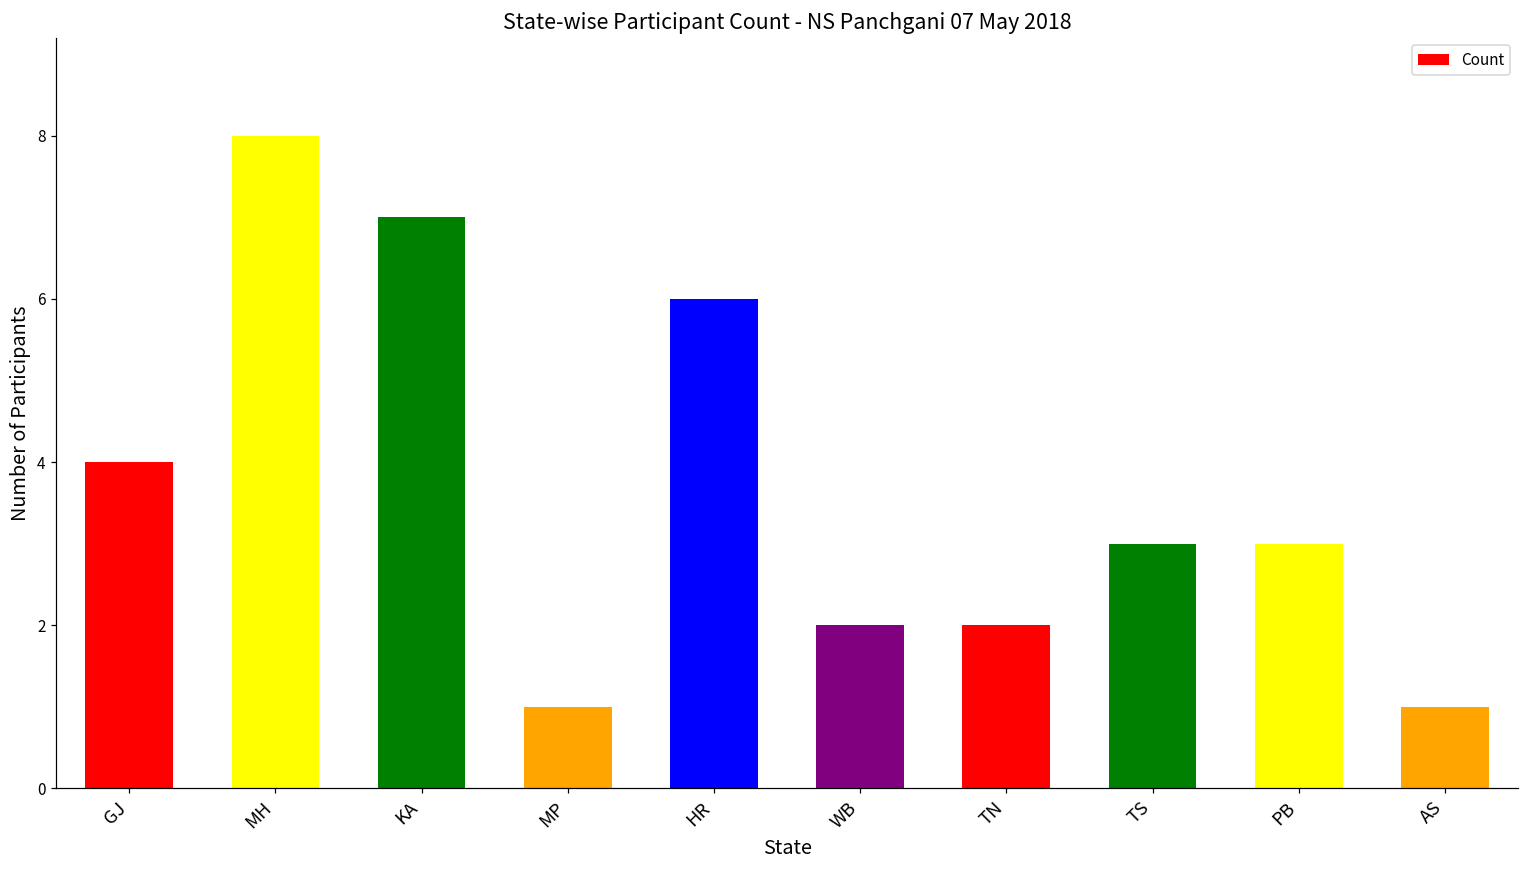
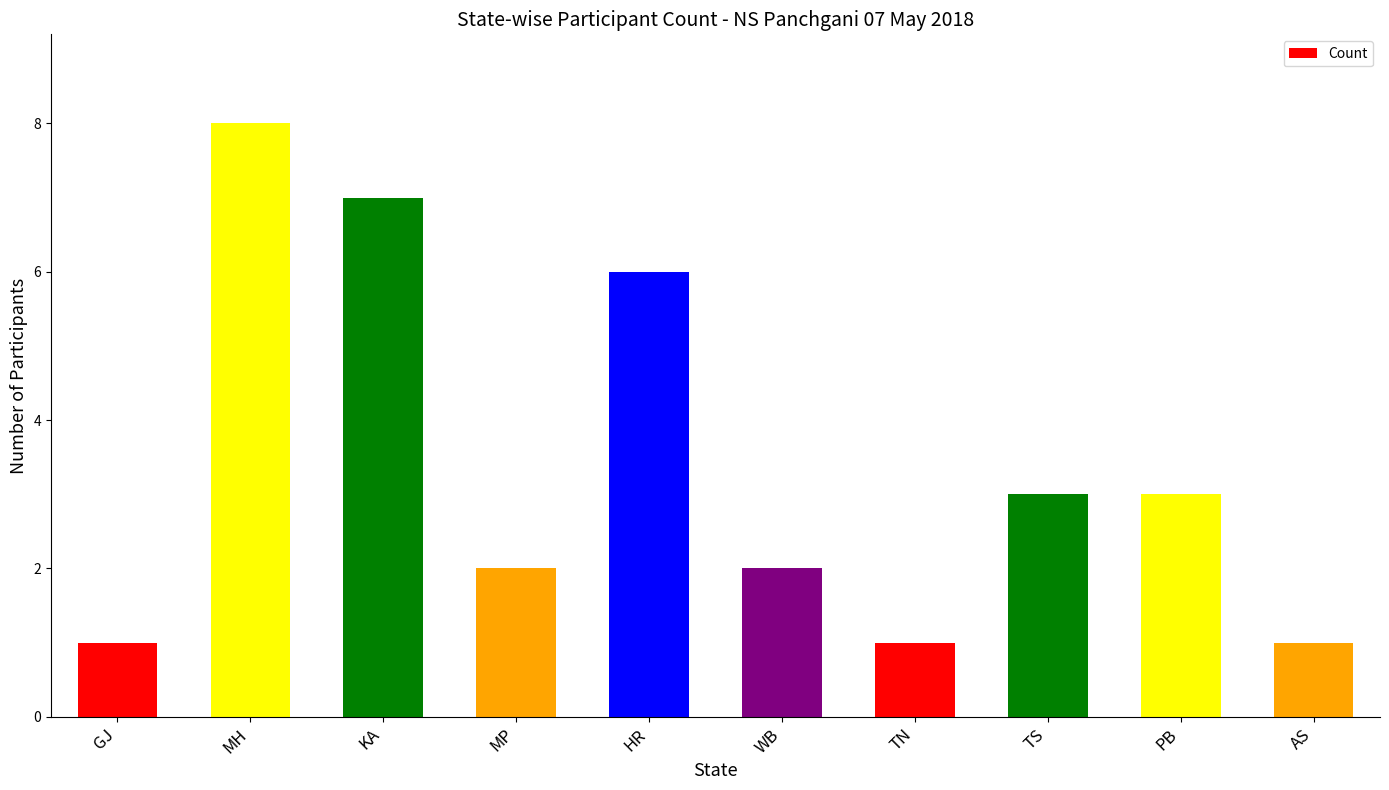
GJ: 4 -> 1
MP: 1 -> 2
TN: 2 -> 1
